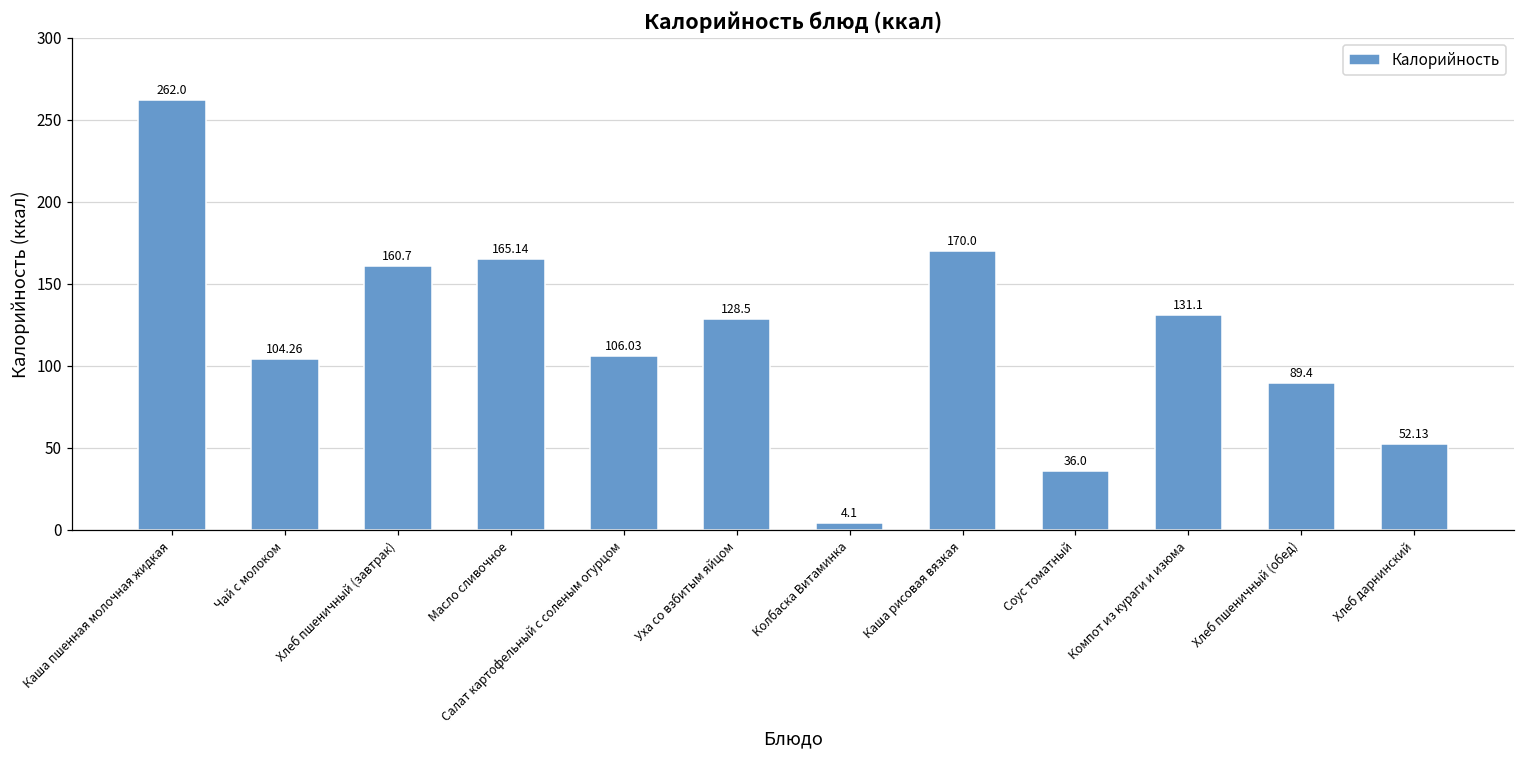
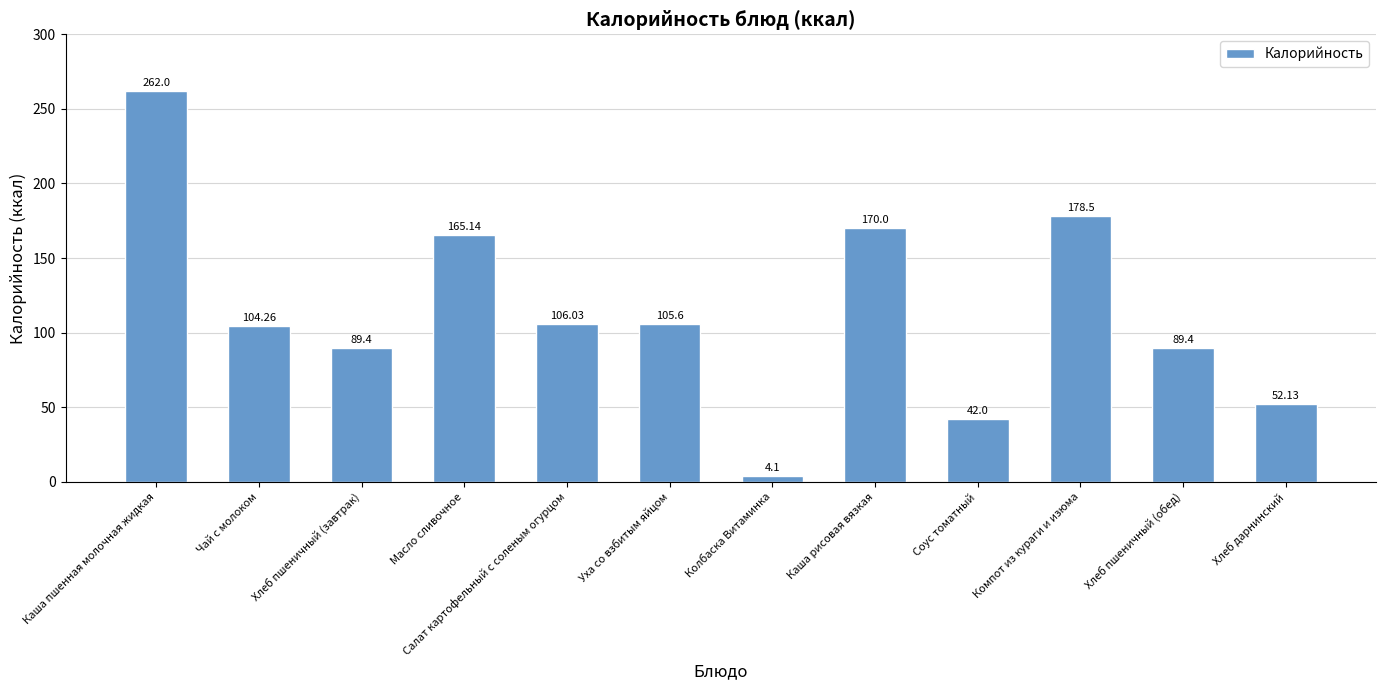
Хлеб пшеничный (завтрак): 160.7 -> 89.4
Уха со взбитым яйцом: 128.5 -> 105.6
Соус томатный: 36.0 -> 42.0
Компот из кураги и изюма: 131.1 -> 178.5
